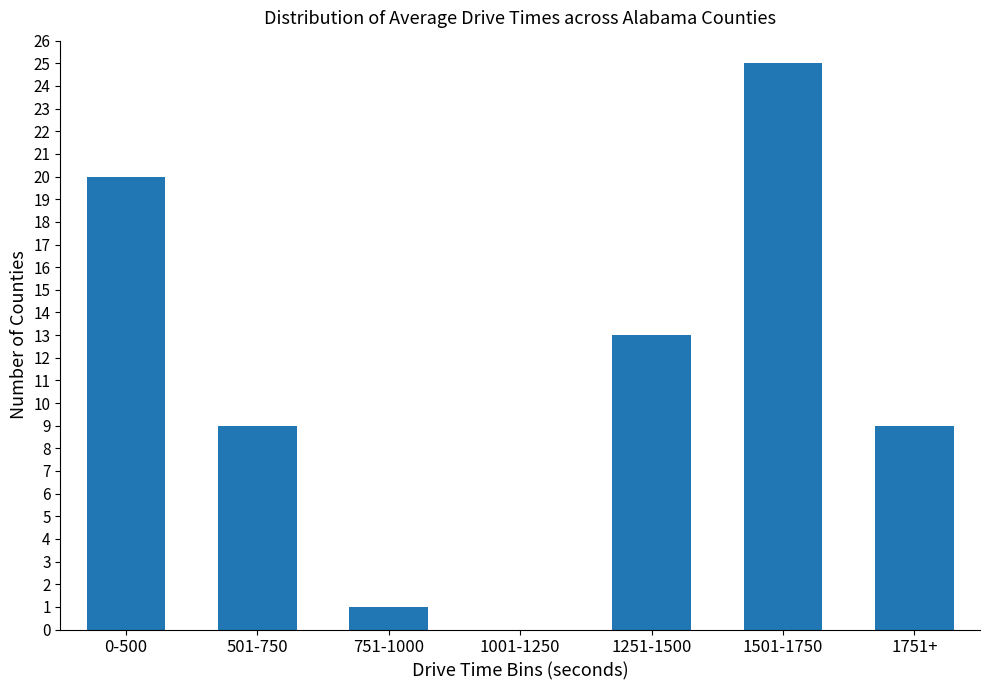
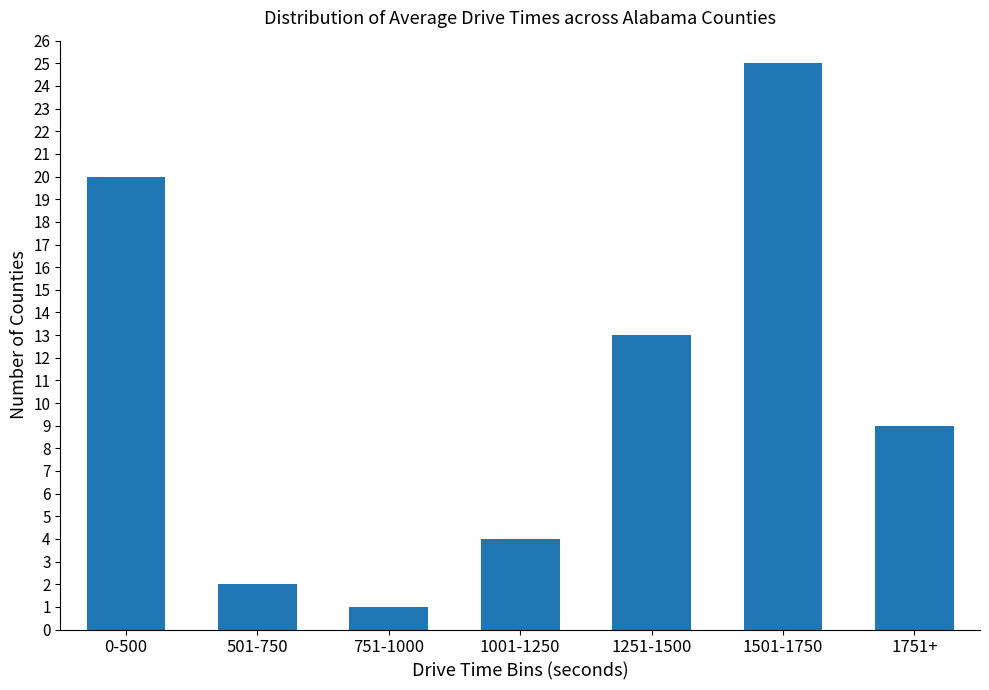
501-750: 9 -> 2
1001-1250: 0 -> 4
